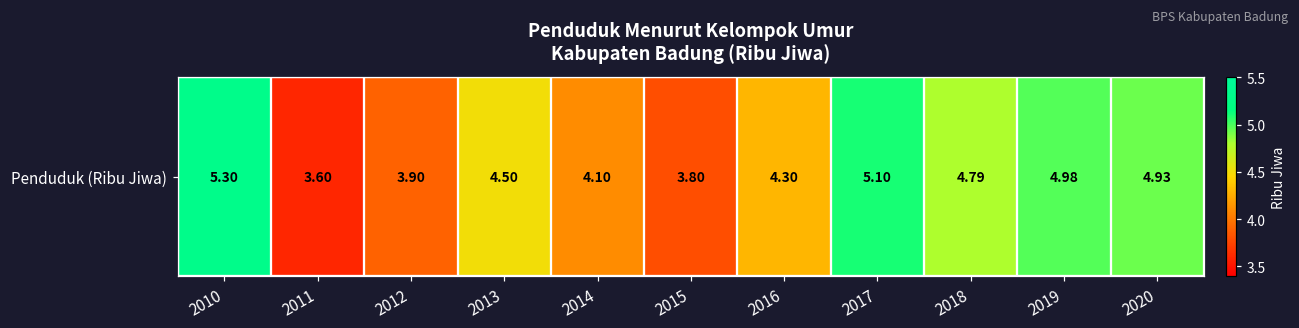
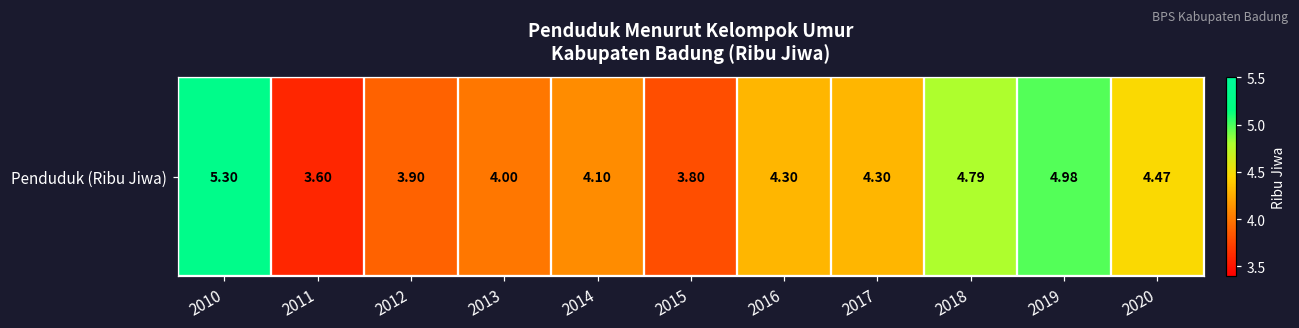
Penduduk (Ribu Jiwa), 2013: 4.50 -> 4.00
Penduduk (Ribu Jiwa), 2017: 5.10 -> 4.30
Penduduk (Ribu Jiwa), 2020: 4.93 -> 4.47
